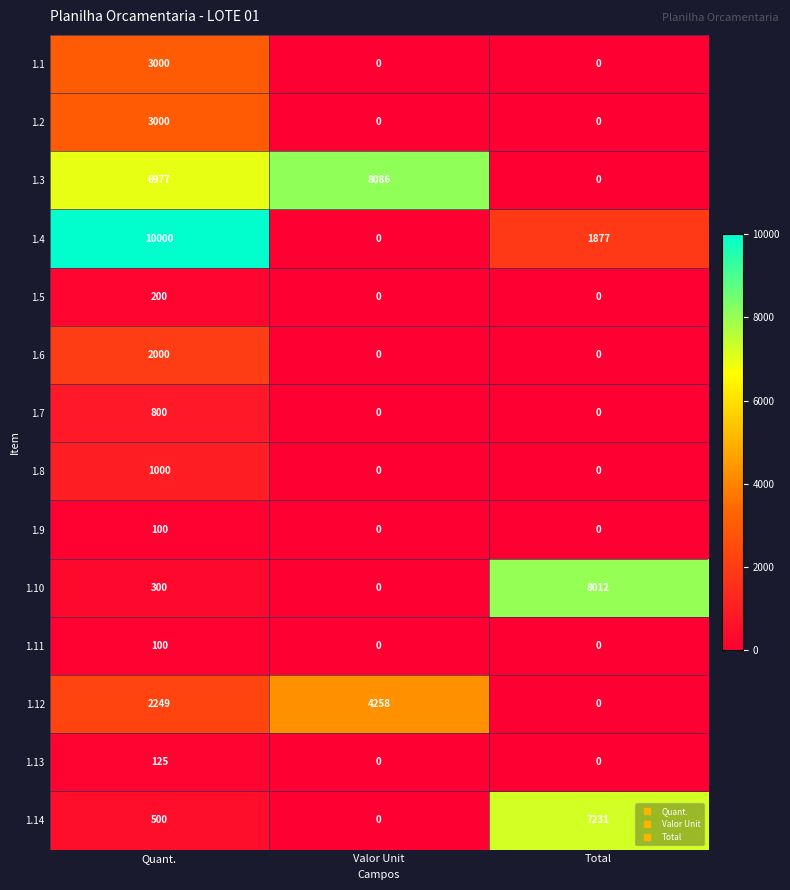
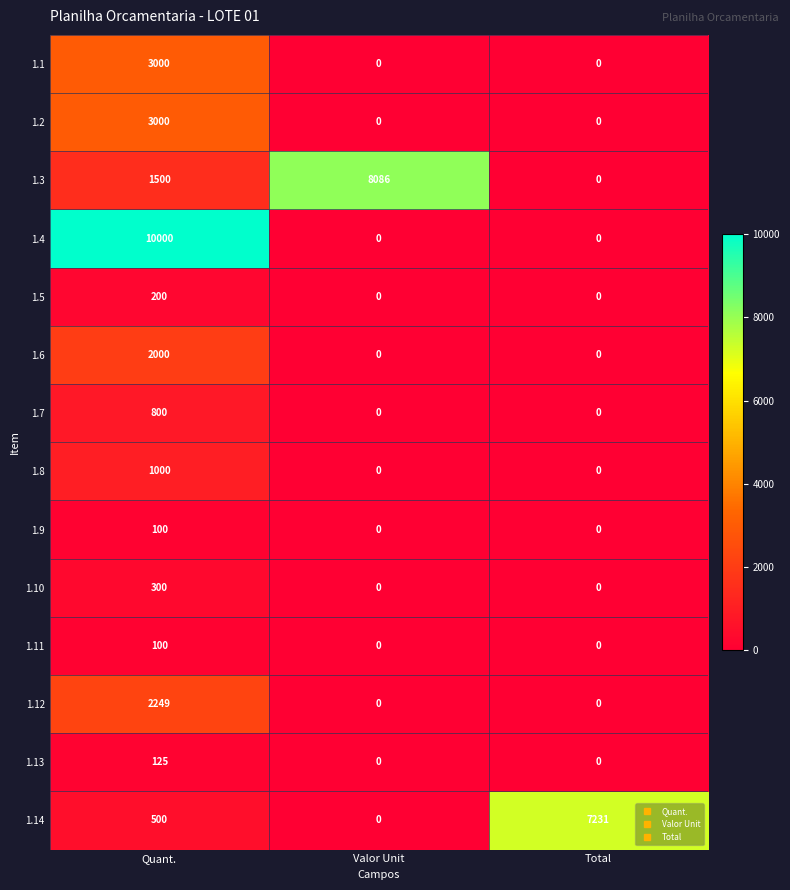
1.3, Quant.: 6977 -> 1500
1.4, Total: 1877 -> 0
1.10, Total: 8012 -> 0
1.12, Valor Unit: 4258 -> 0
